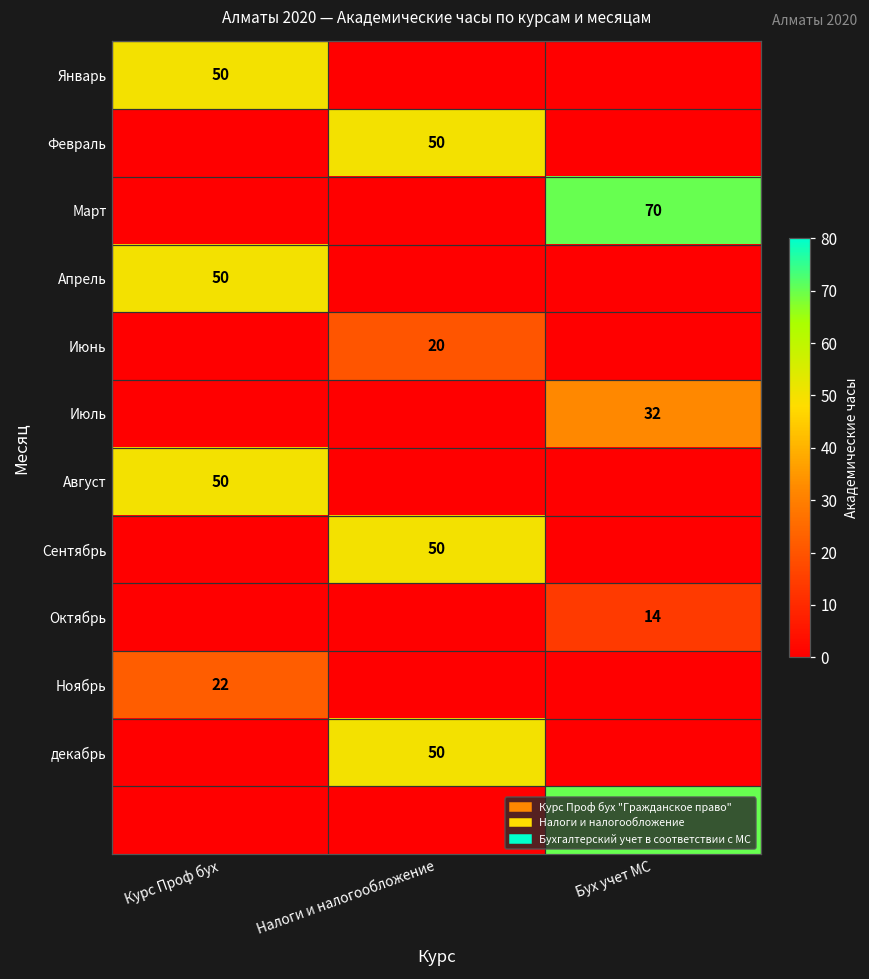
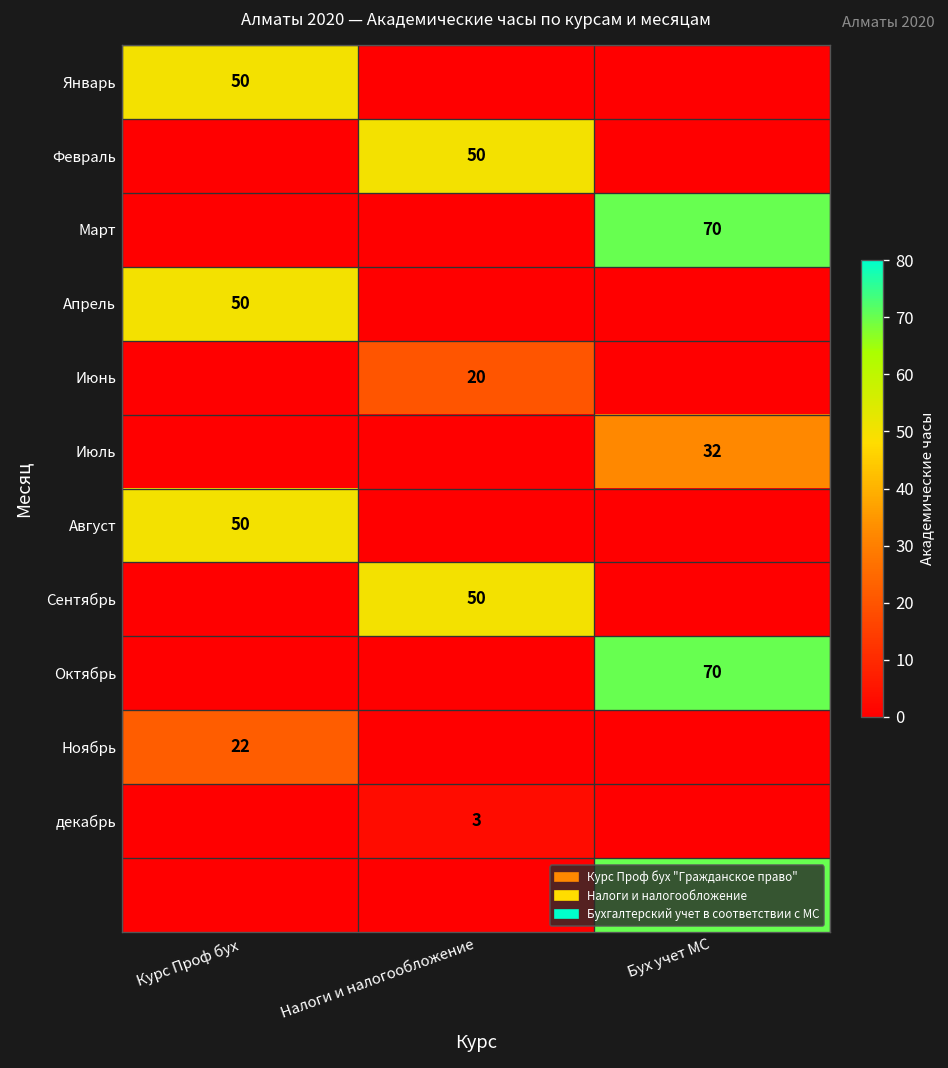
Октябрь, Бух учет МС: 14 -> 70
декабрь, Налоги и налогообложение: 50 -> 3
